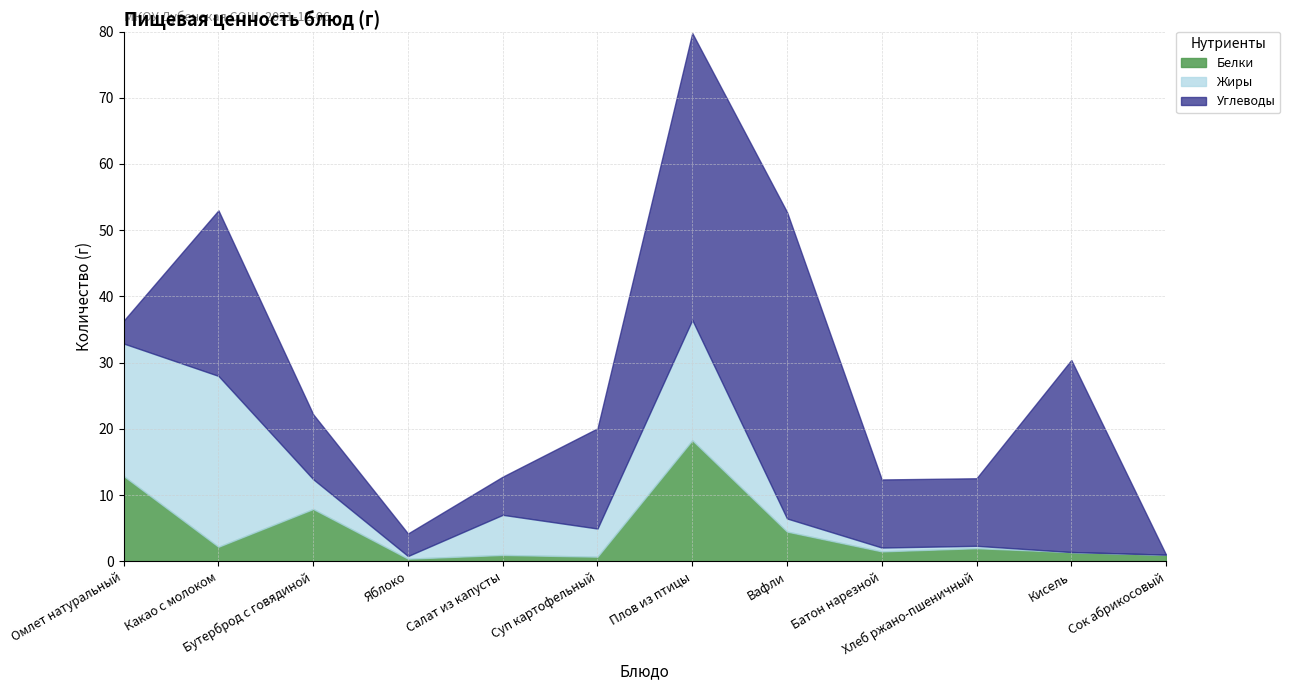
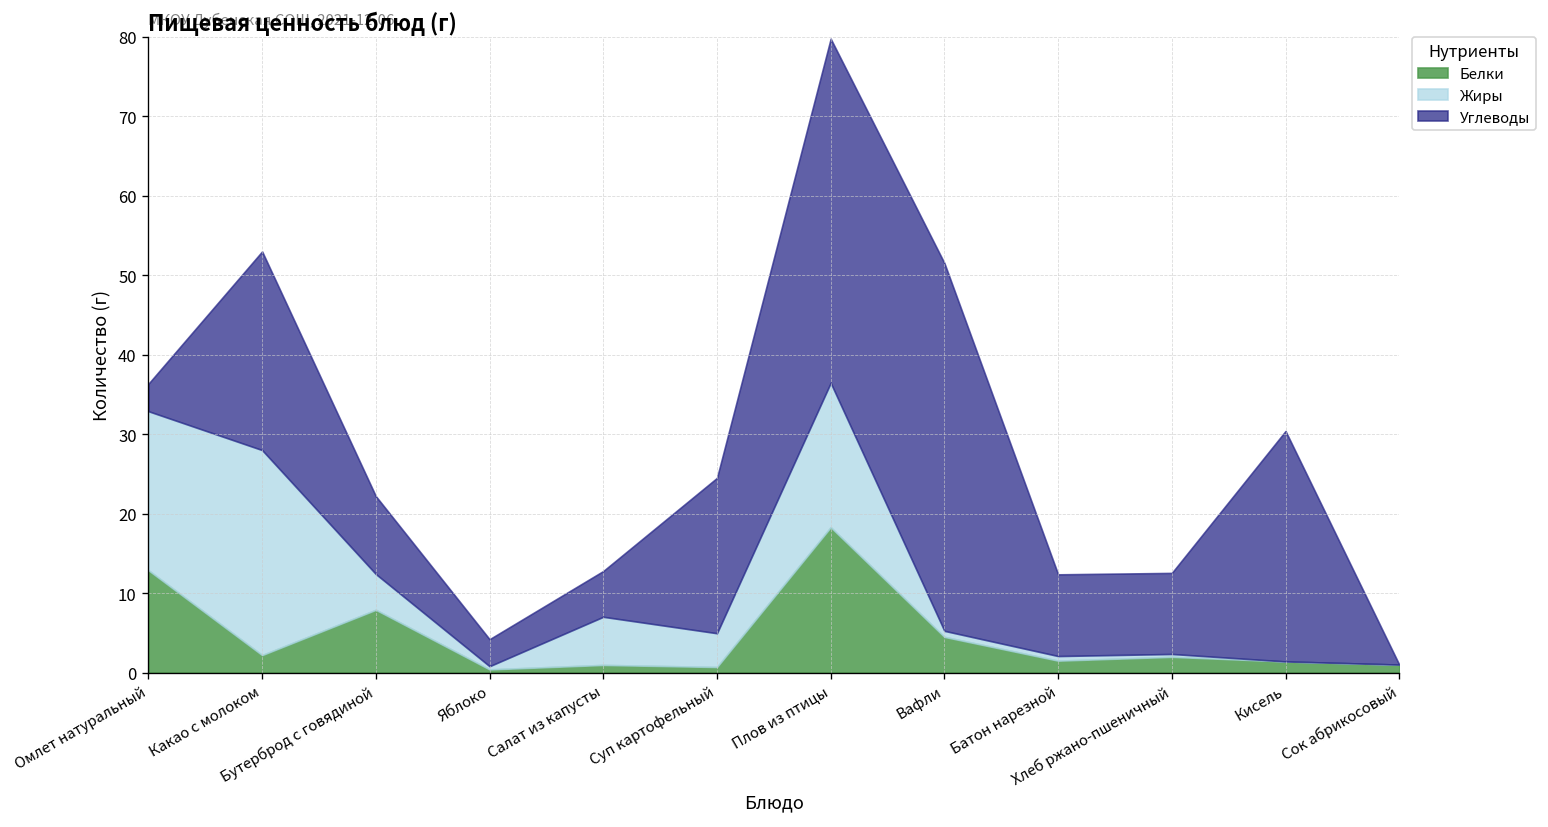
Углеводы, Суп картофельный: 15 -> 20
Жиры, Вафли: 2 -> 1
